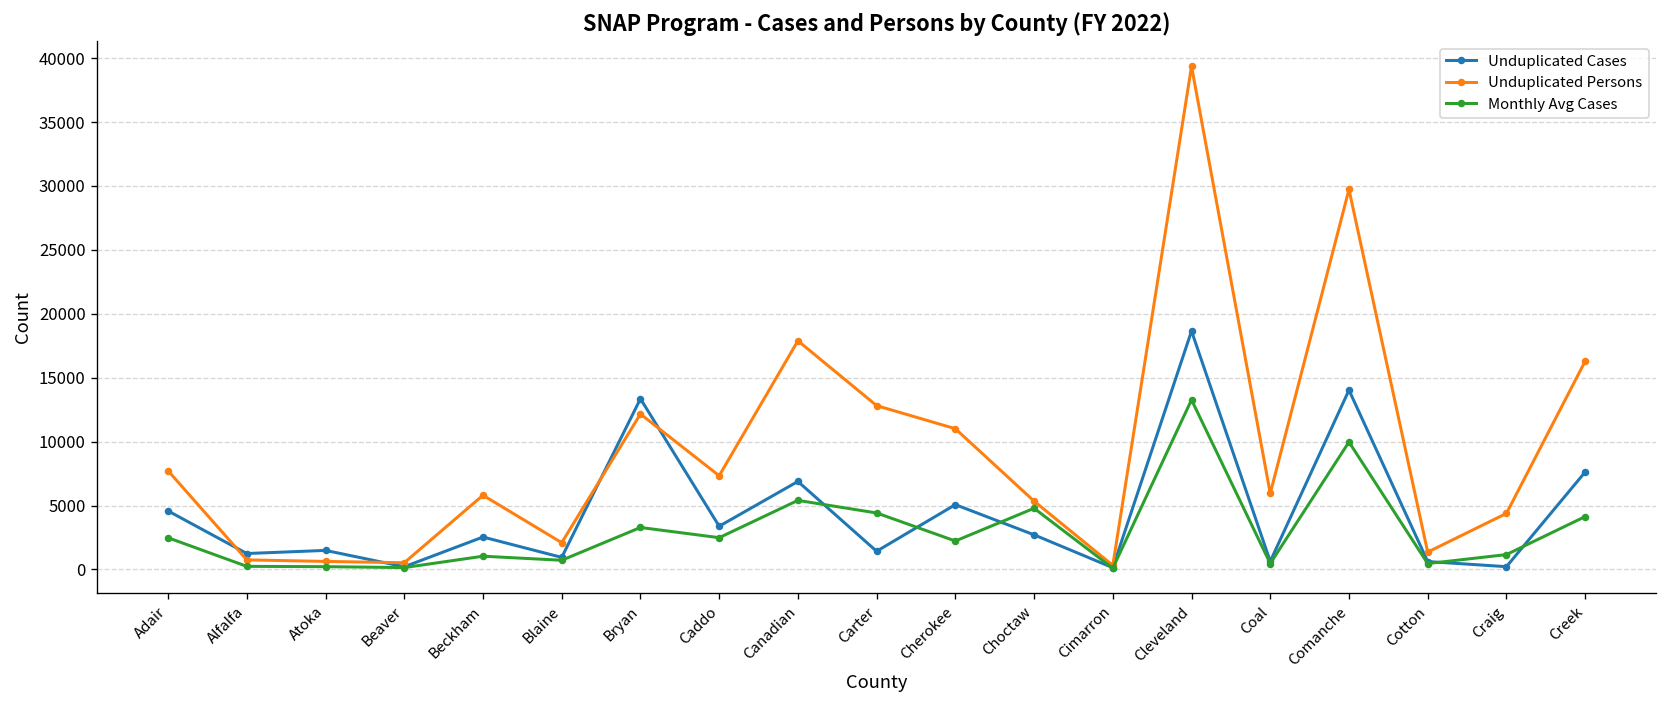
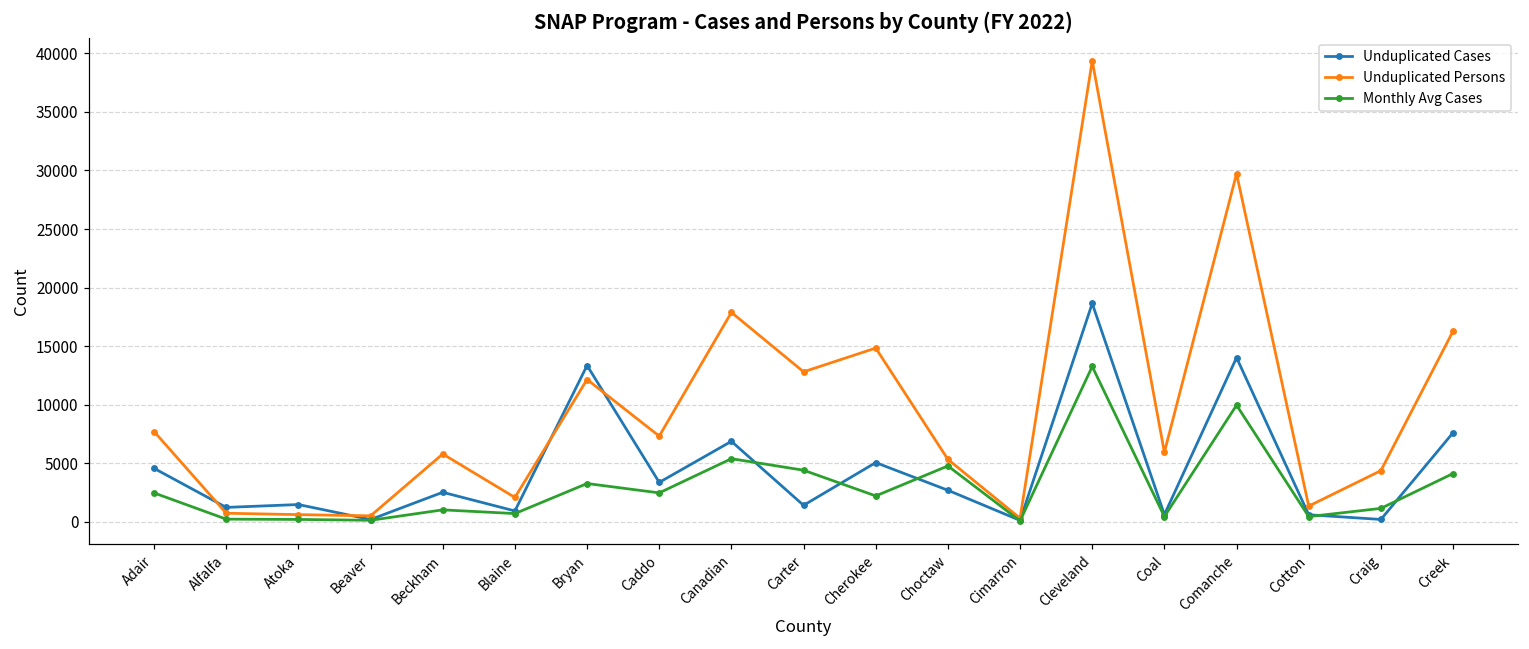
Unduplicated Persons, Cherokee: 11000 -> 14800
